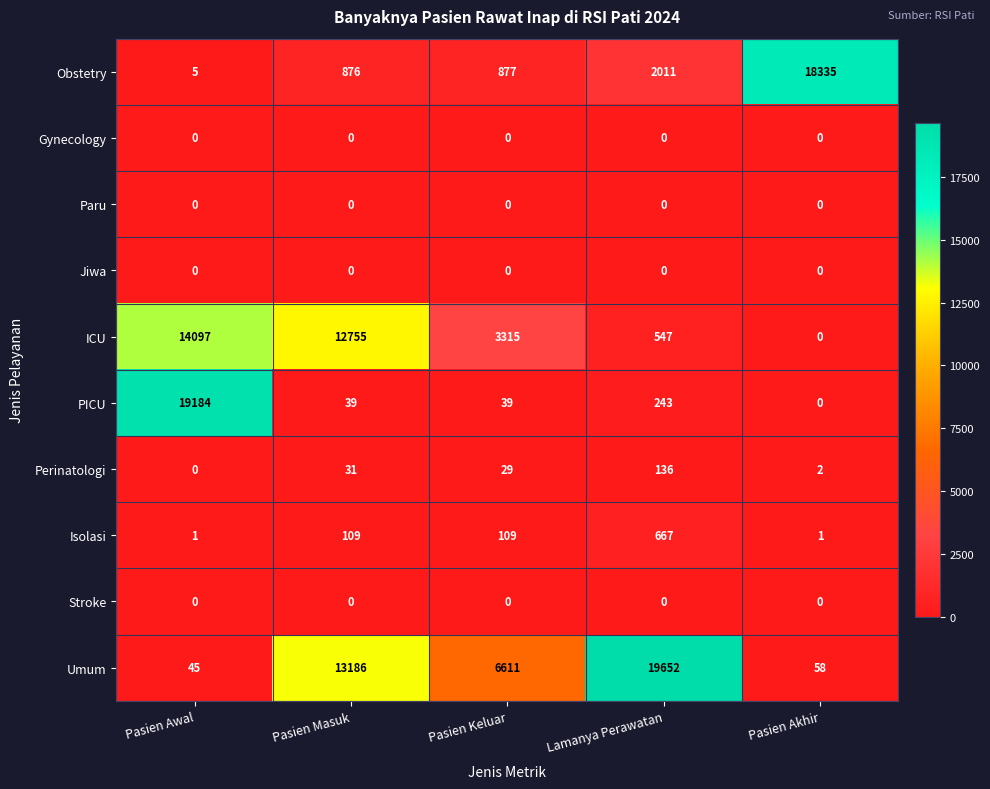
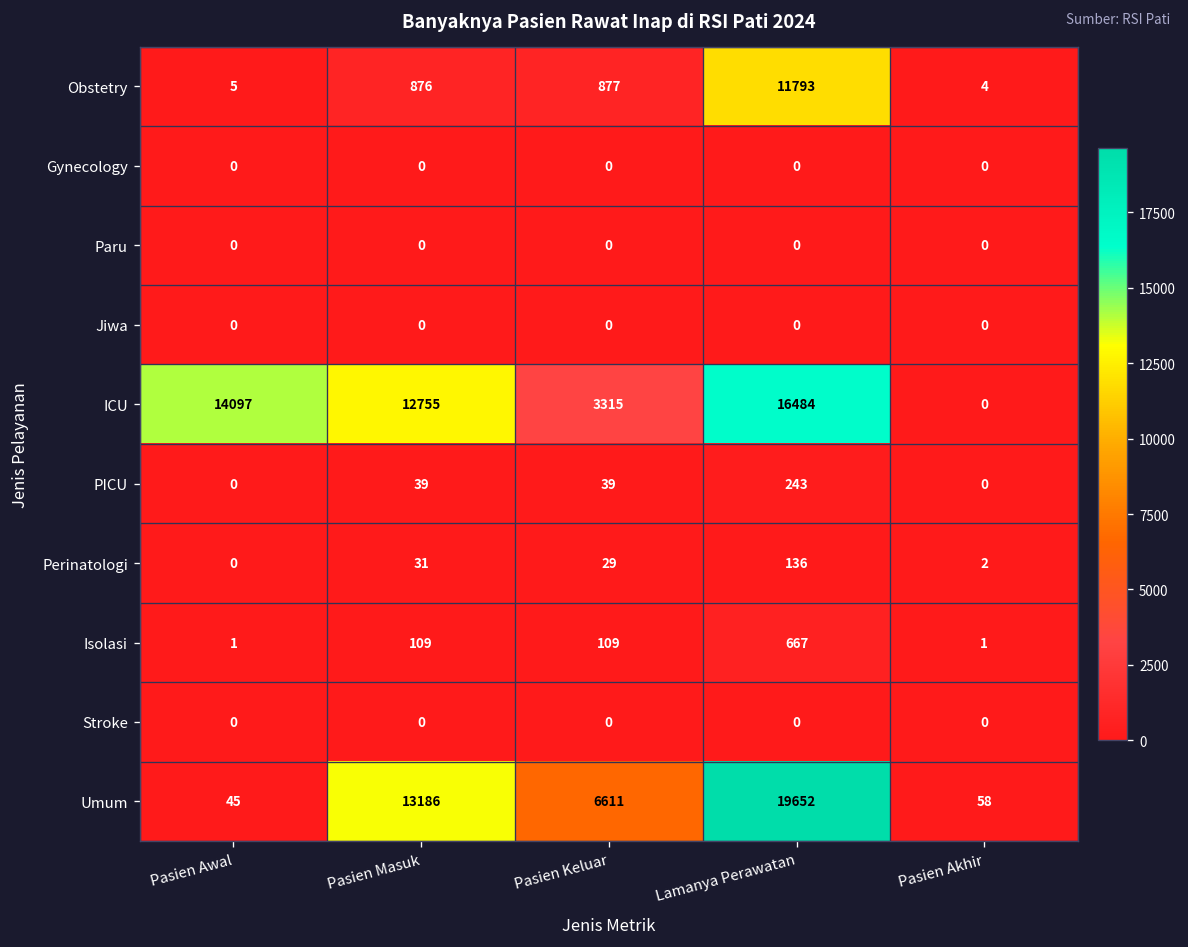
Obstetry, Lamanya Perawatan: 2011 -> 11793
Obstetry, Pasien Akhir: 18335 -> 4
ICU, Lamanya Perawatan: 547 -> 16484
PICU, Pasien Awal: 19184 -> 0
